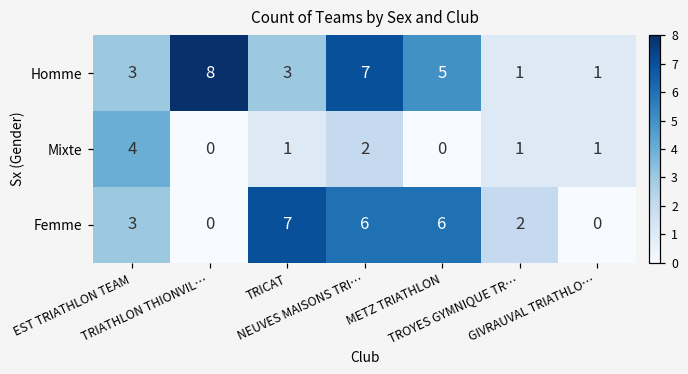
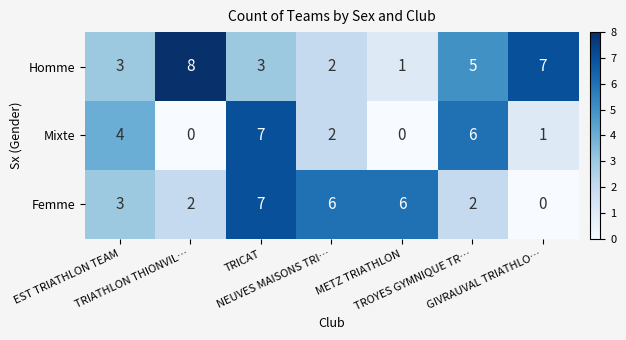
Homme, NEUVES MAISONS TRI…: 7 -> 2
Homme, METZ TRIATHLON: 5 -> 1
Homme, TROYES GYMNIQUE TR…: 1 -> 5
Homme, GIVRAUVAL TRIATHLO…: 1 -> 7
Mixte, TRICAT: 1 -> 7
Mixte, TROYES GYMNIQUE TR…: 1 -> 6
Femme, TRIATHLON THIONVIL…: 0 -> 2
